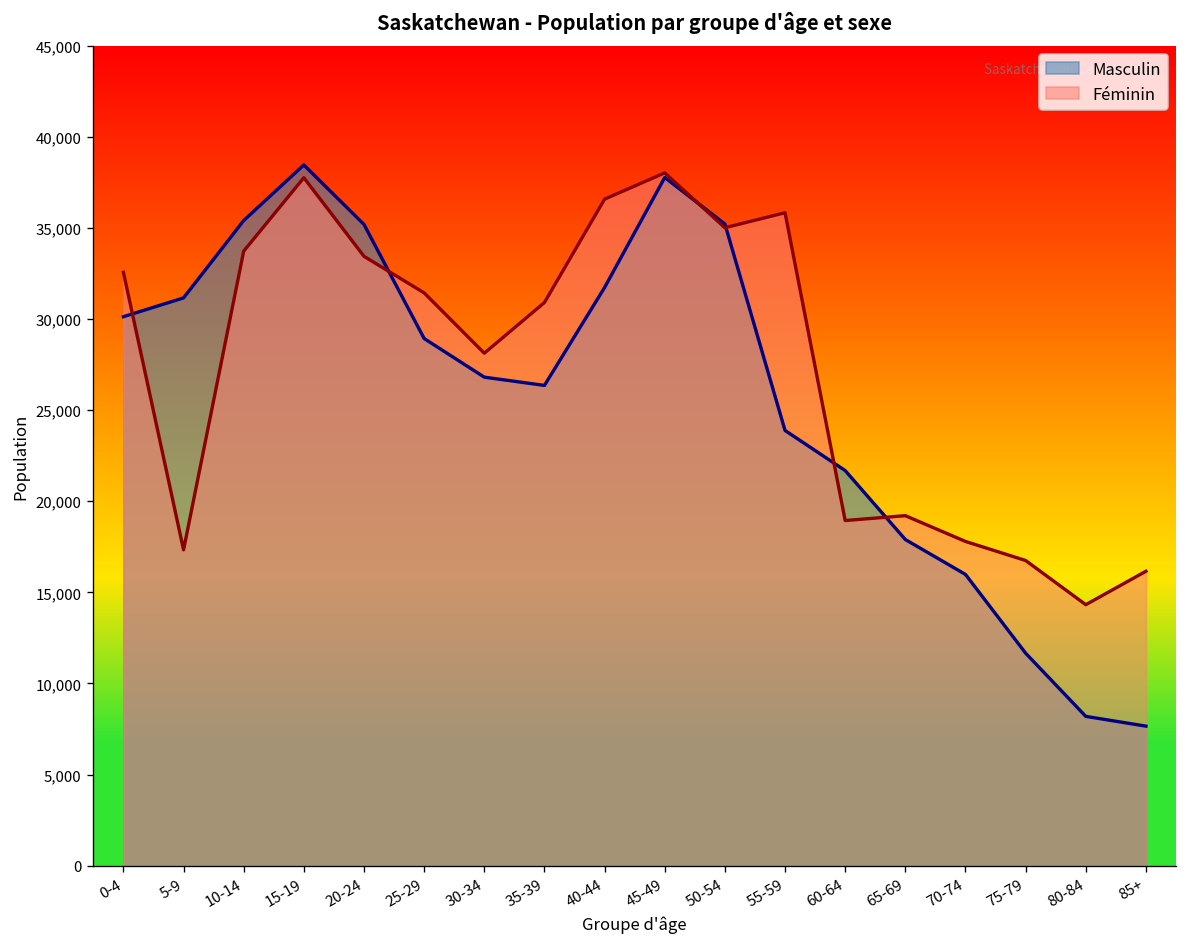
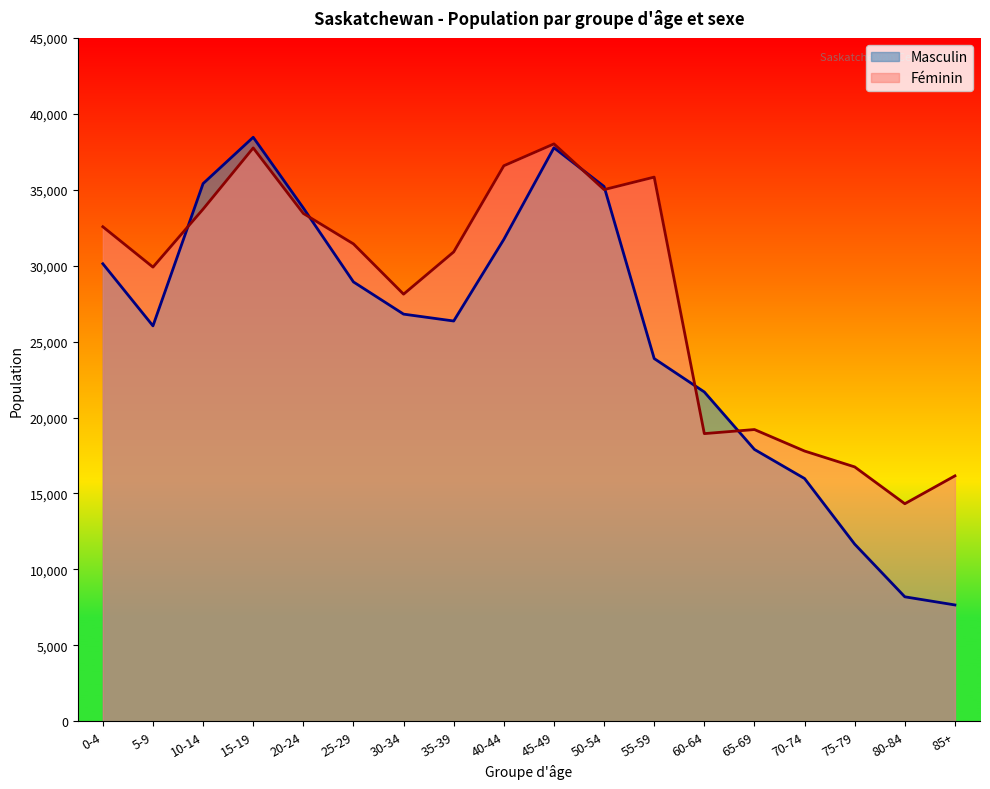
Masculin, 5-9: 31,200 -> 26,000
Féminin, 5-9: 17,300 -> 29,900
Masculin, 20-24: 35,200 -> 33,800
